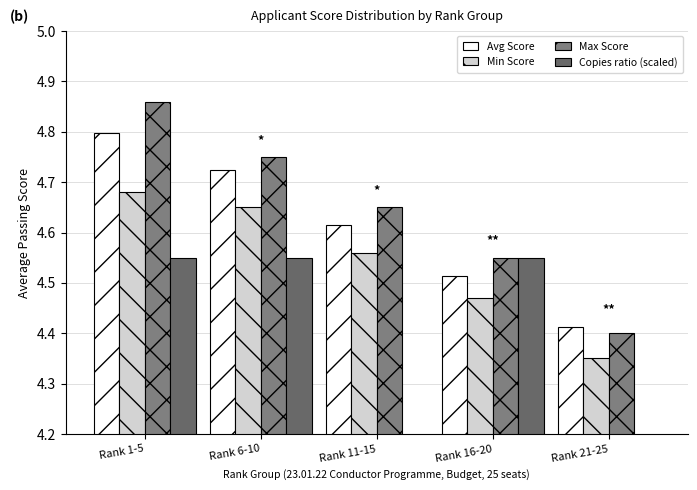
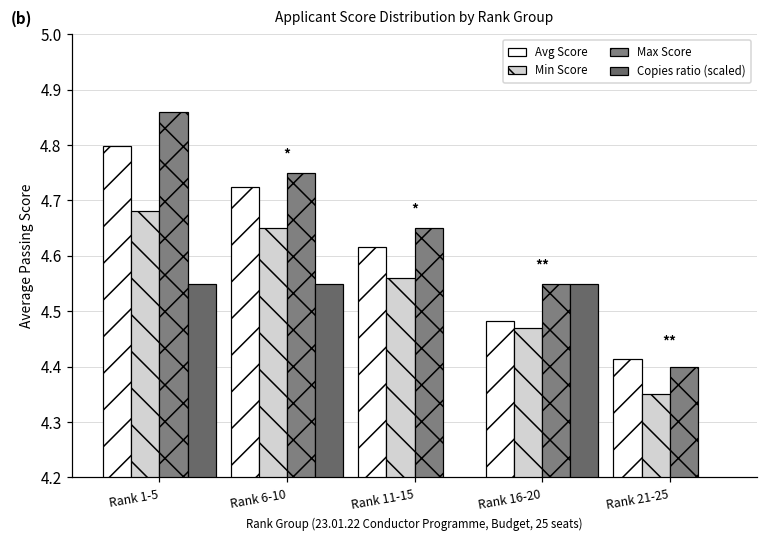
Avg Score, Rank 16-20: 4.51 -> 4.48
